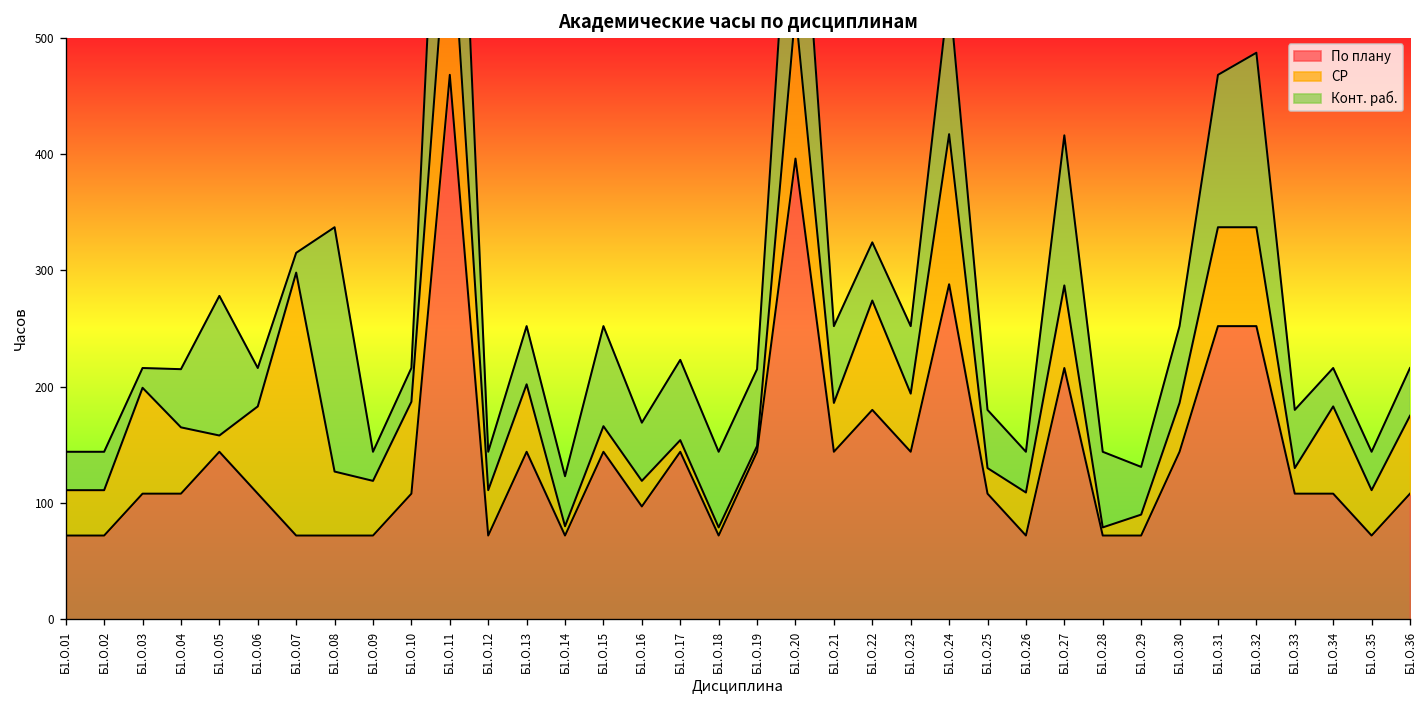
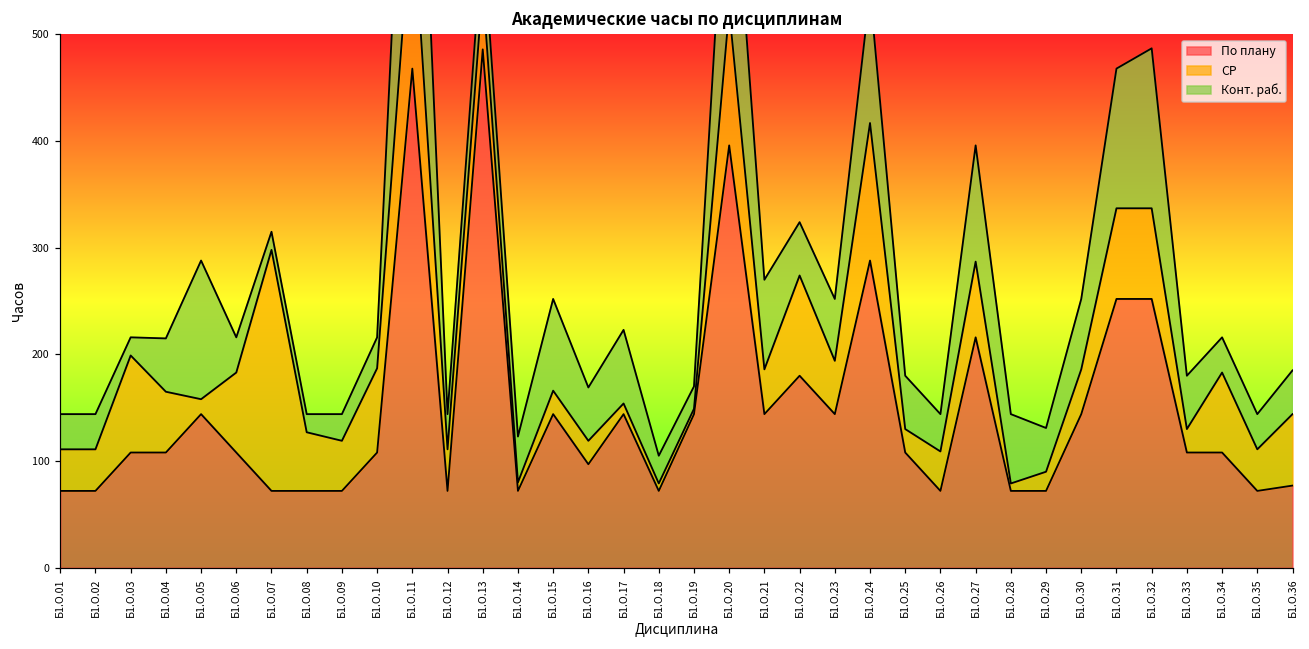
Конт. раб., Б1.О.05: 120 -> 130
Конт. раб., Б1.О.08: 210 -> 20
По плану, Б1.О.13: 140 -> 490
Конт. раб., Б1.О.18: 70 -> 30
Конт. раб., Б1.О.19: 70 -> 20
Конт. раб., Б1.О.21: 70 -> 80
Конт. раб., Б1.О.27: 130 -> 110
По плану, Б1.О.36: 110 -> 80
